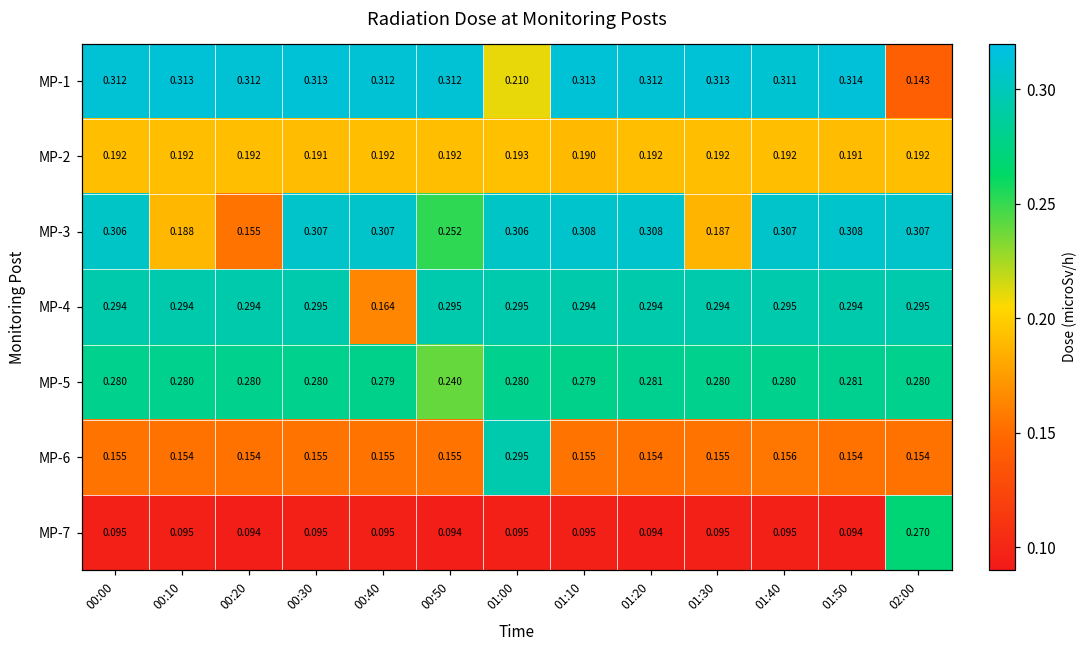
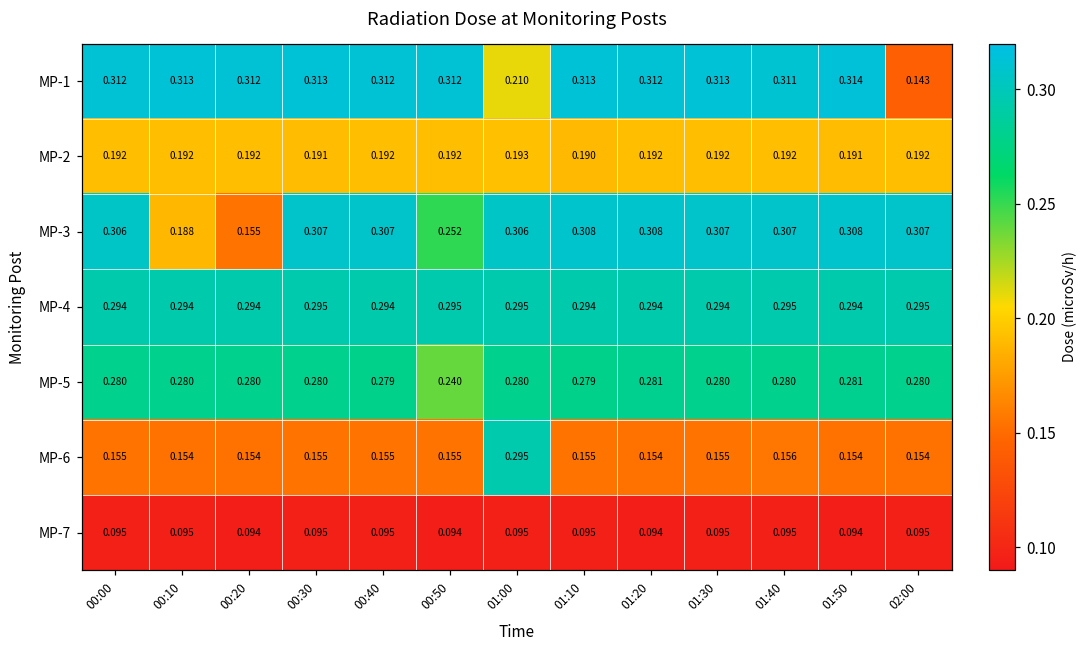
MP-3, 01:30: 0.187 -> 0.307
MP-4, 00:40: 0.164 -> 0.294
MP-7, 02:00: 0.270 -> 0.095
